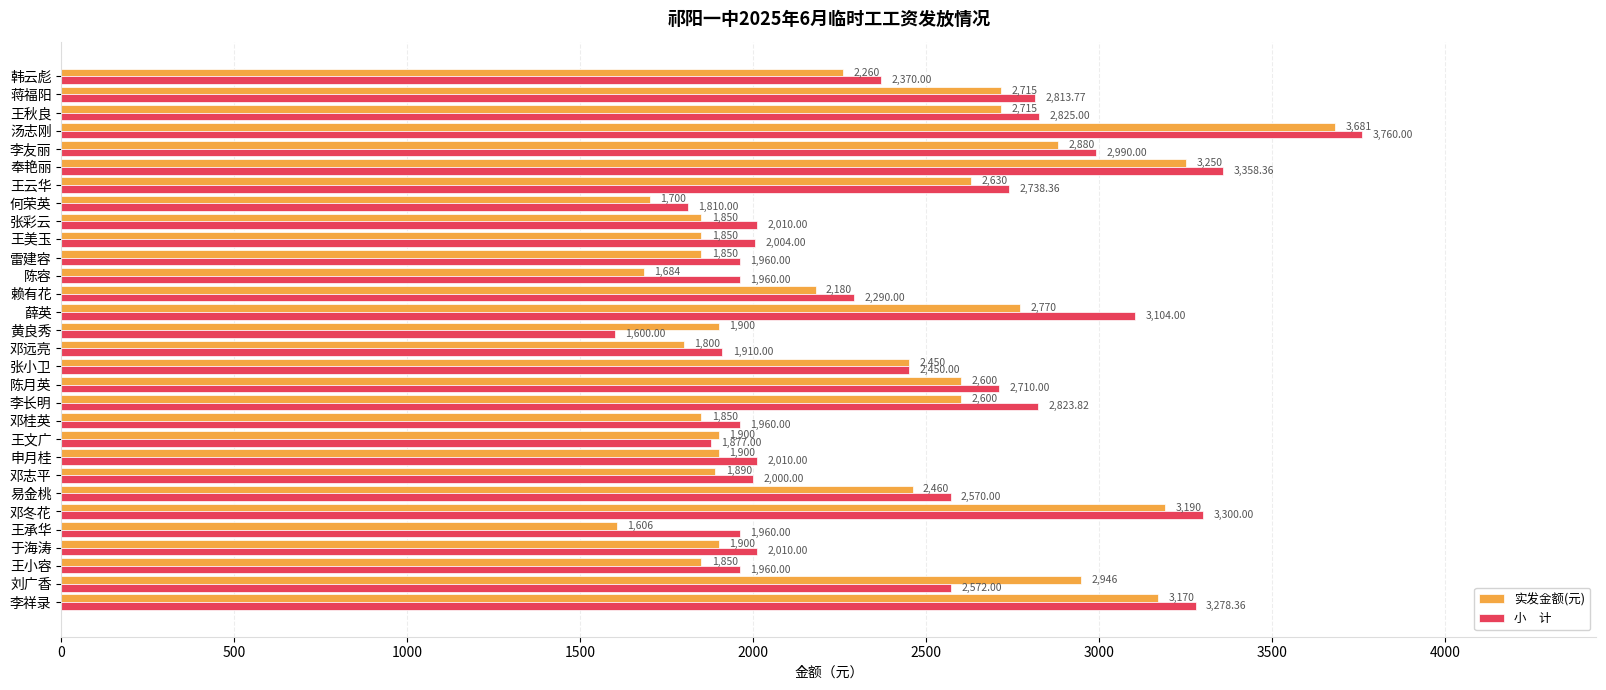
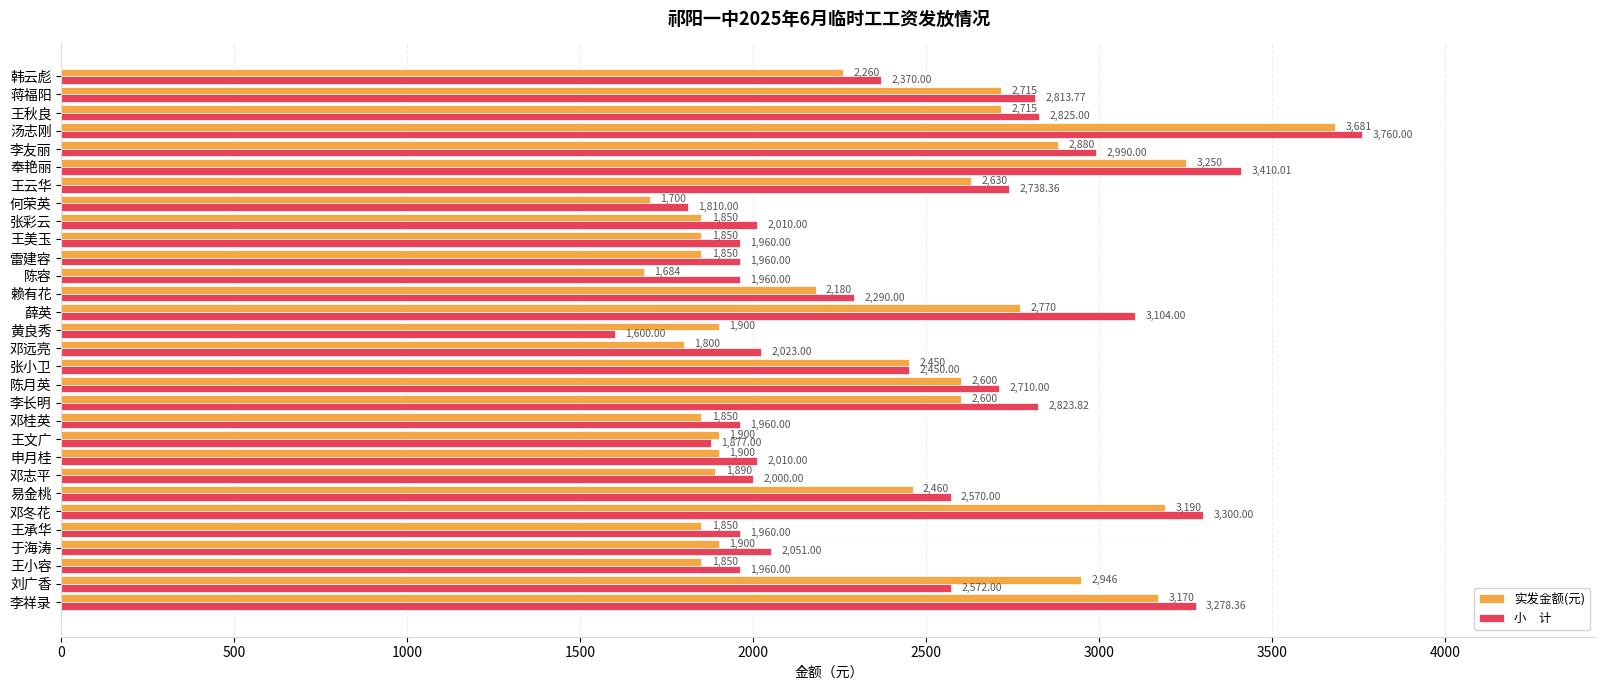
小 计, 奉艳丽: 3,358.36 -> 3,410.01
小 计, 王美玉: 2,004.00 -> 1,960.00
小 计, 邓远亮: 1,910.00 -> 2,023.00
实发金额(元), 王承华: 1,606 -> 1,850
小 计, 于海涛: 2,010.00 -> 2,051.00
